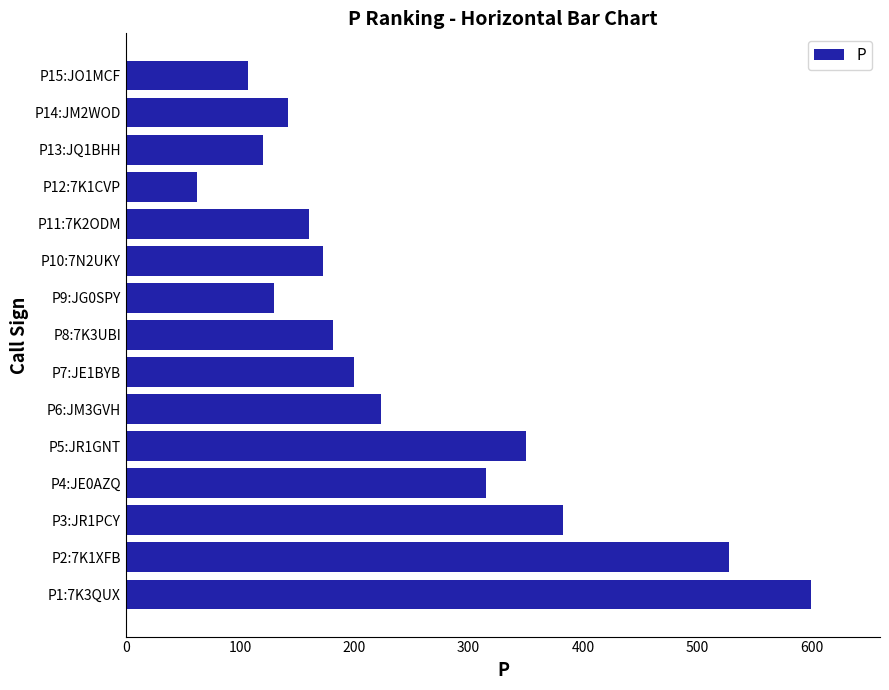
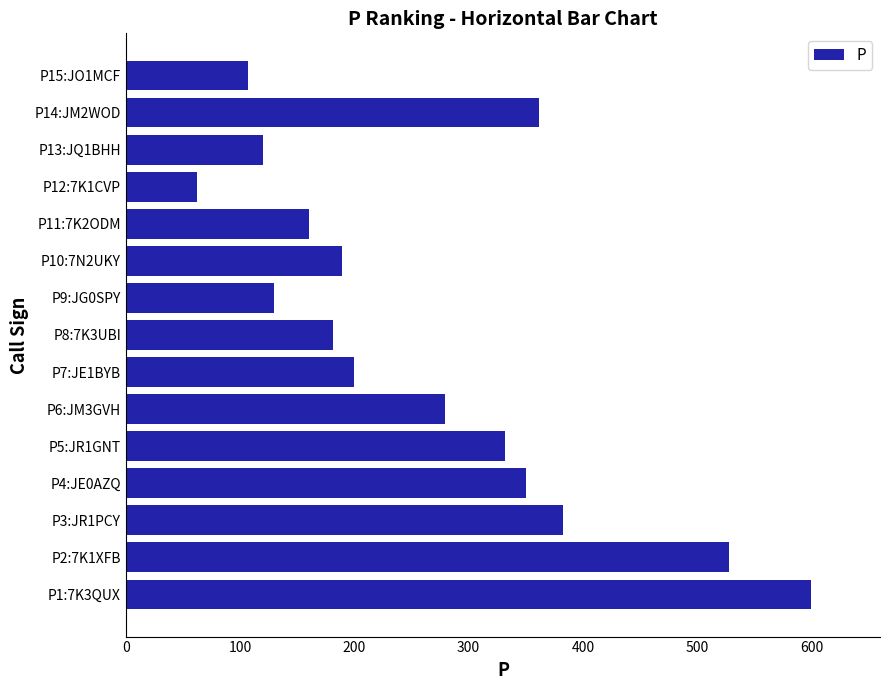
P14:JM2WOD: 142 -> 362
P10:7N2UKY: 173 -> 189
P6:JM3GVH: 223 -> 279
P5:JR1GNT: 350 -> 332
P4:JE0AZQ: 315 -> 350
